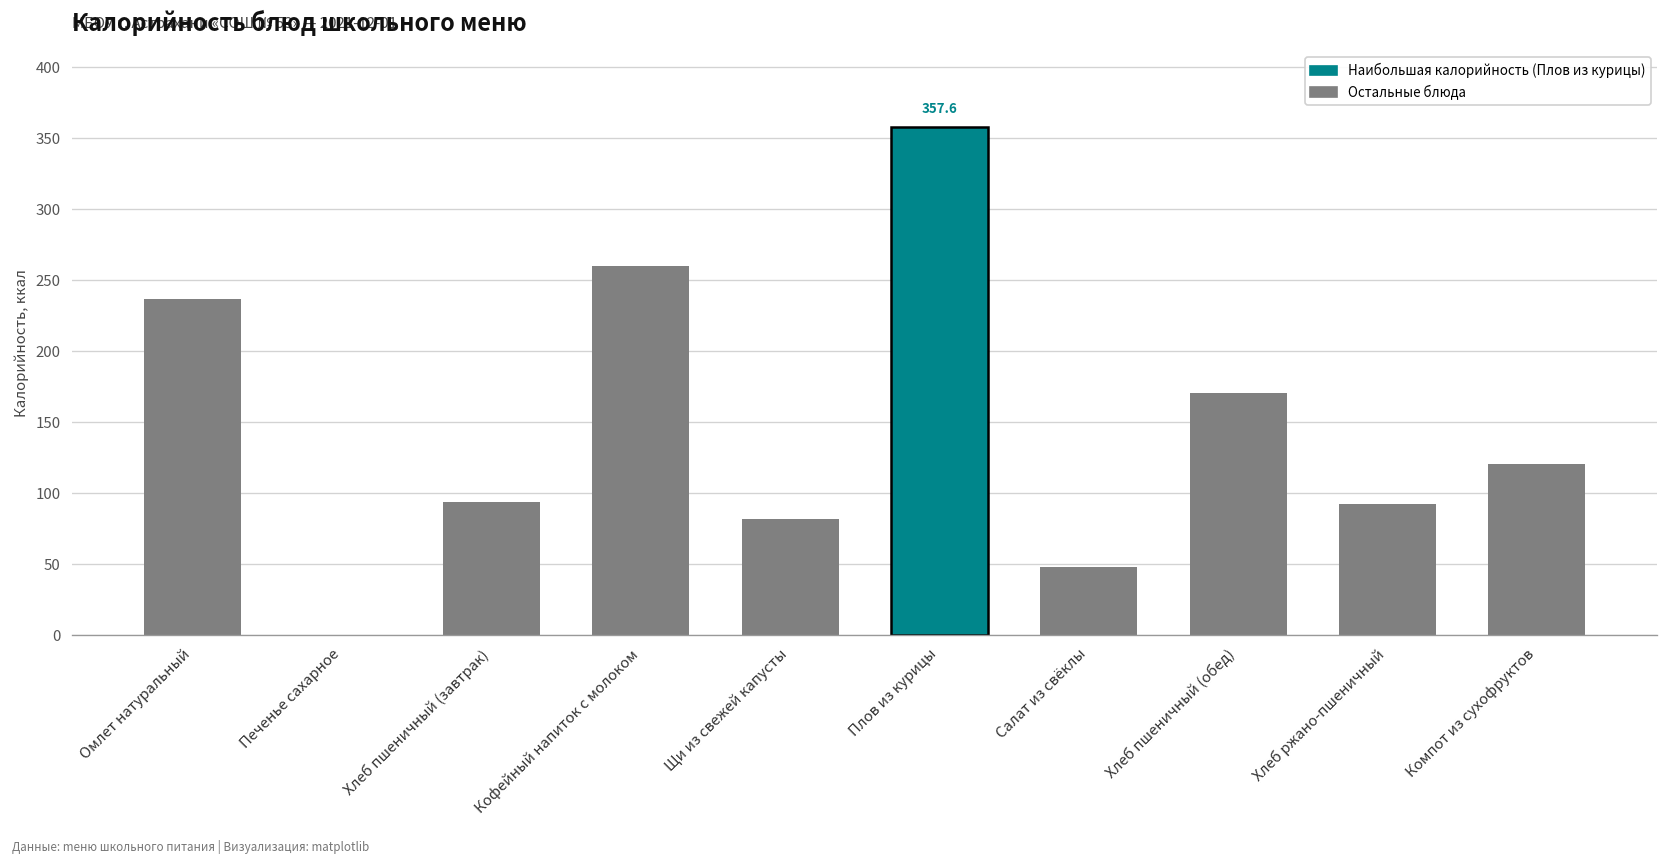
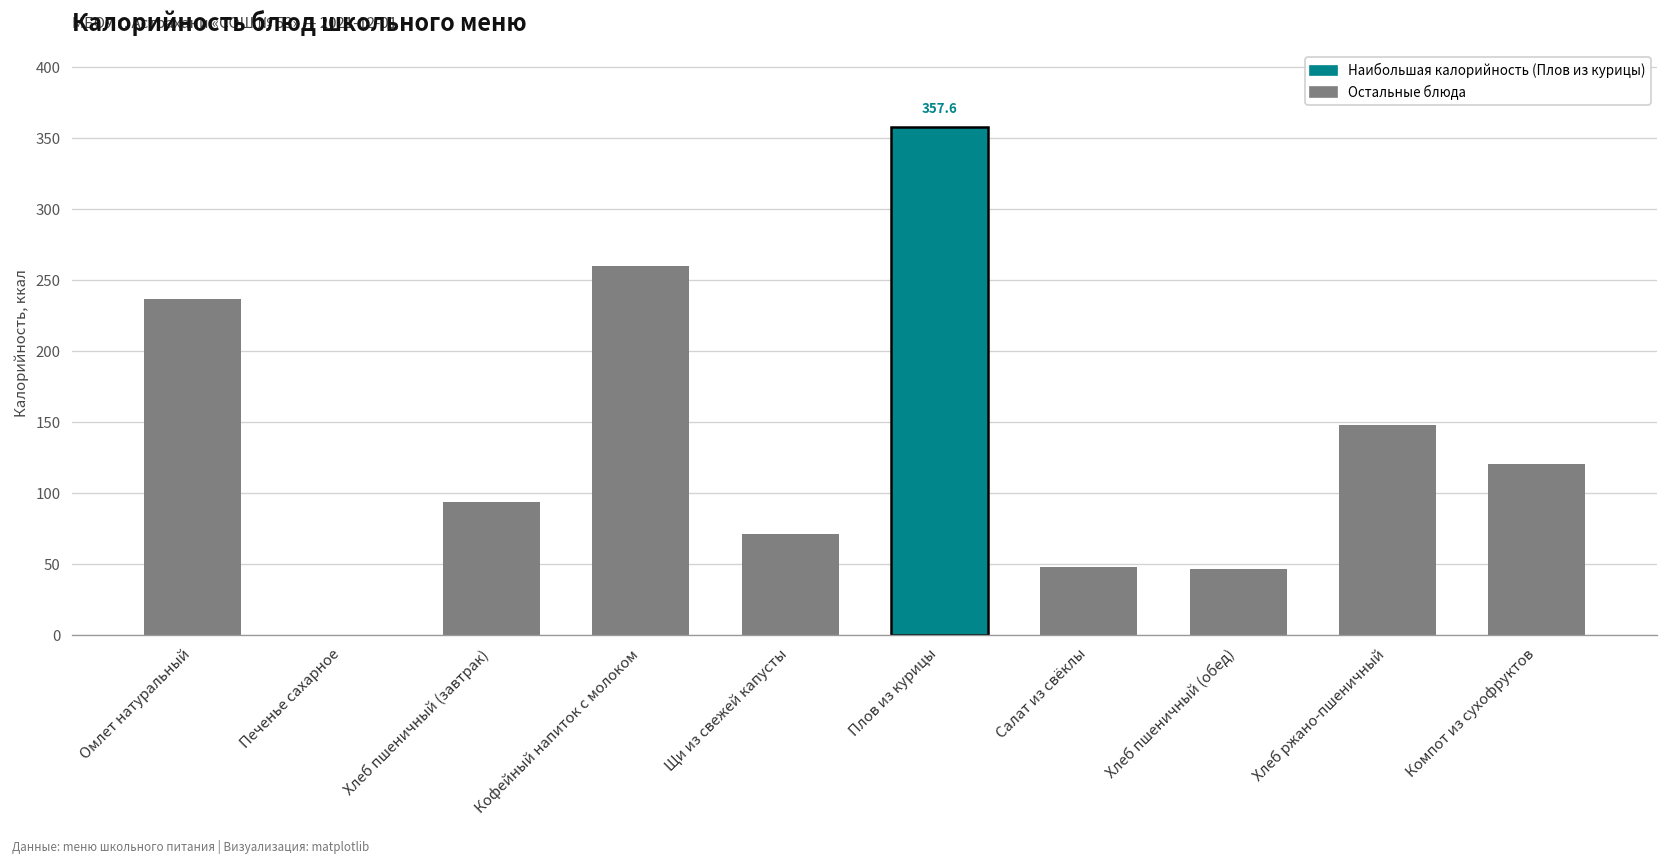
Щи из свежей капусты: 82 -> 71
Хлеб пшеничный (обед): 171 -> 47
Хлеб ржано-пшеничный: 92 -> 148
